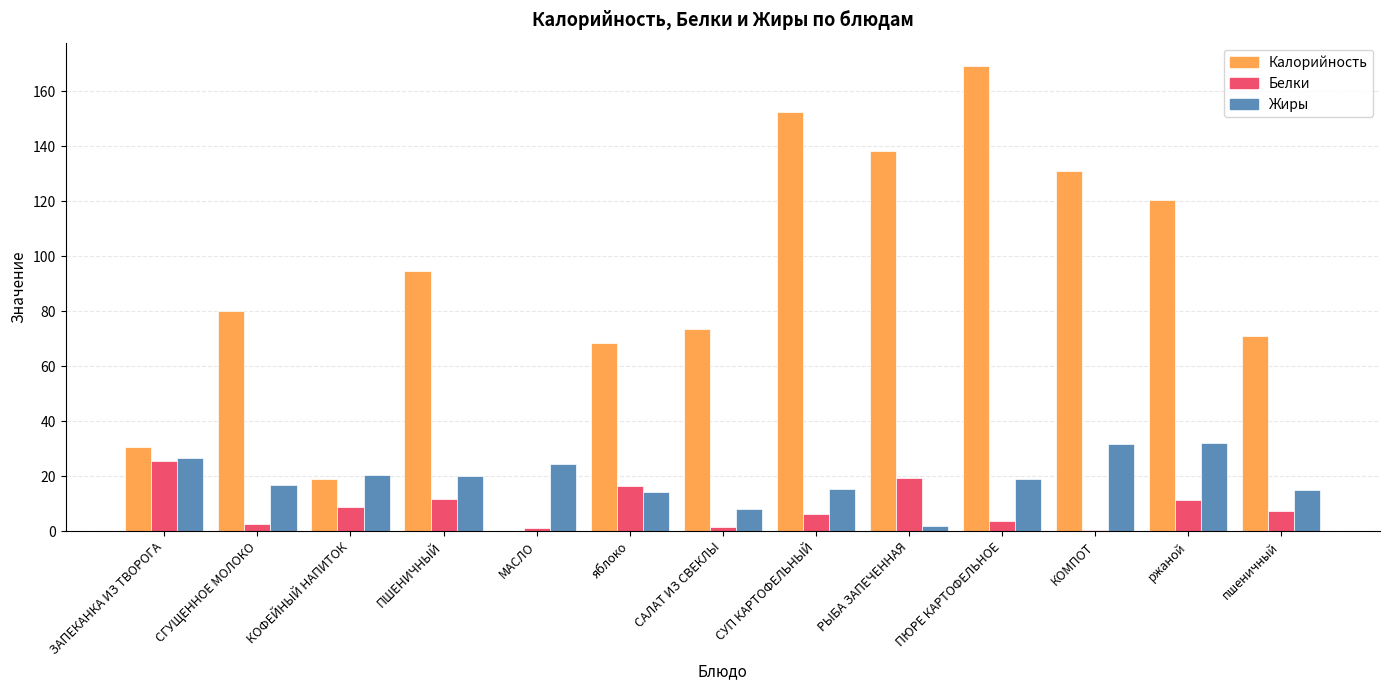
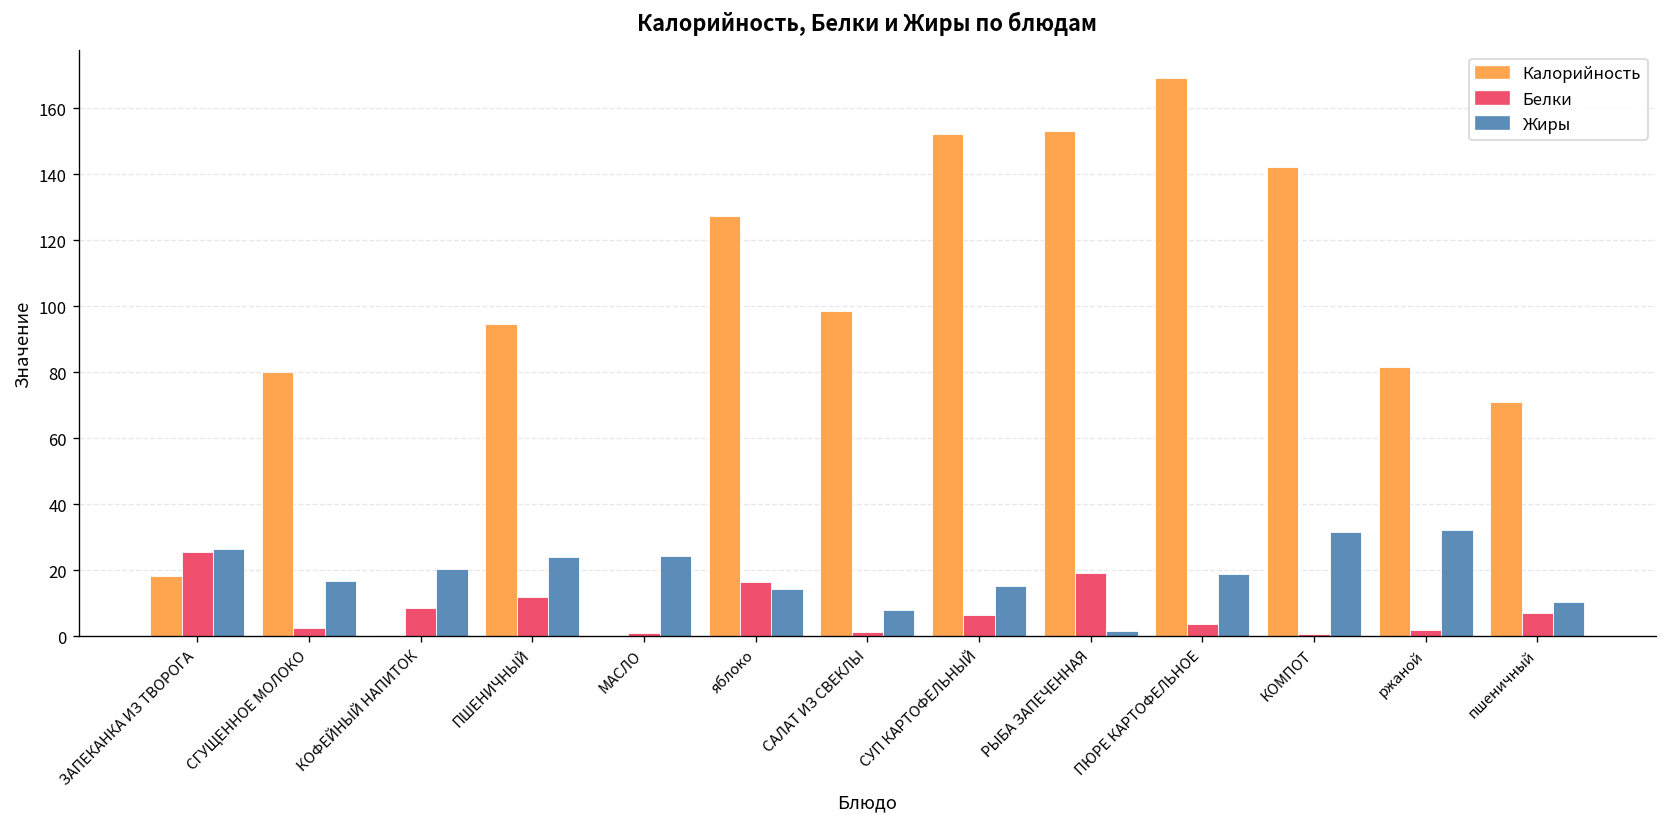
Калорийность, ЗАПЕКАНКА ИЗ ТВОРОГА: 31 -> 18
Калорийность, КОФЕЙНЫЙ НАПИТОК: 19 -> 0
Жиры, ПШЕНИЧНЫЙ: 20 -> 24
Калорийность, яблоко: 68 -> 128
Калорийность, САЛАТ ИЗ СВЕКЛЫ: 74 -> 99
Калорийность, РЫБА ЗАПЕЧЕННАЯ: 138 -> 153
Калорийность, КОМПОТ: 131 -> 142
Калорийность, ржаной: 120 -> 82
Белки, ржаной: 11 -> 2
Жиры, пшеничный: 15 -> 11
